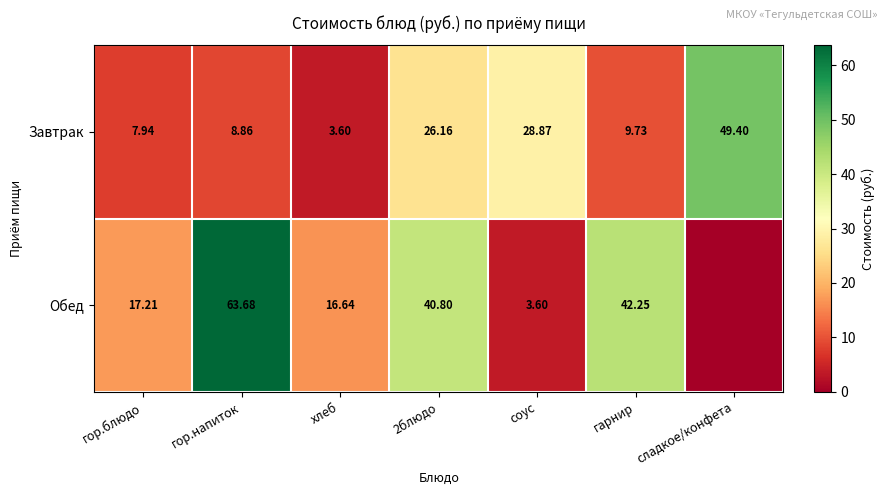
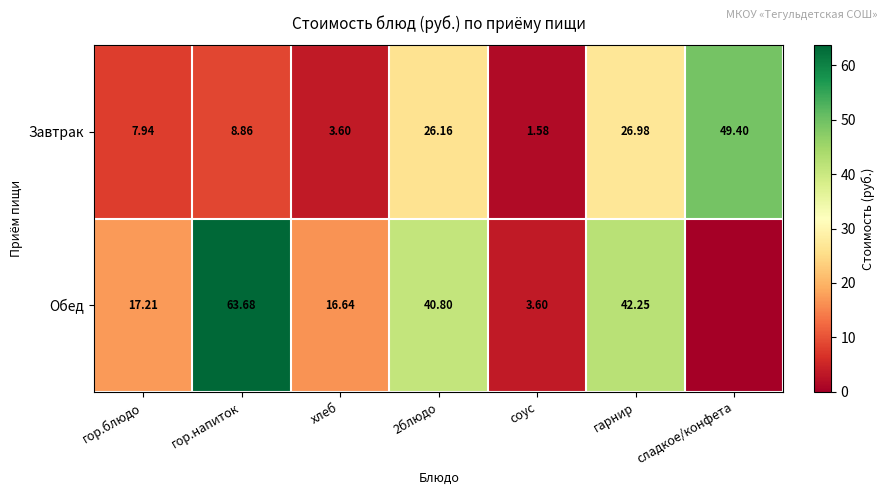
Завтрак, соус: 28.87 -> 1.58
Завтрак, гарнир: 9.73 -> 26.98
